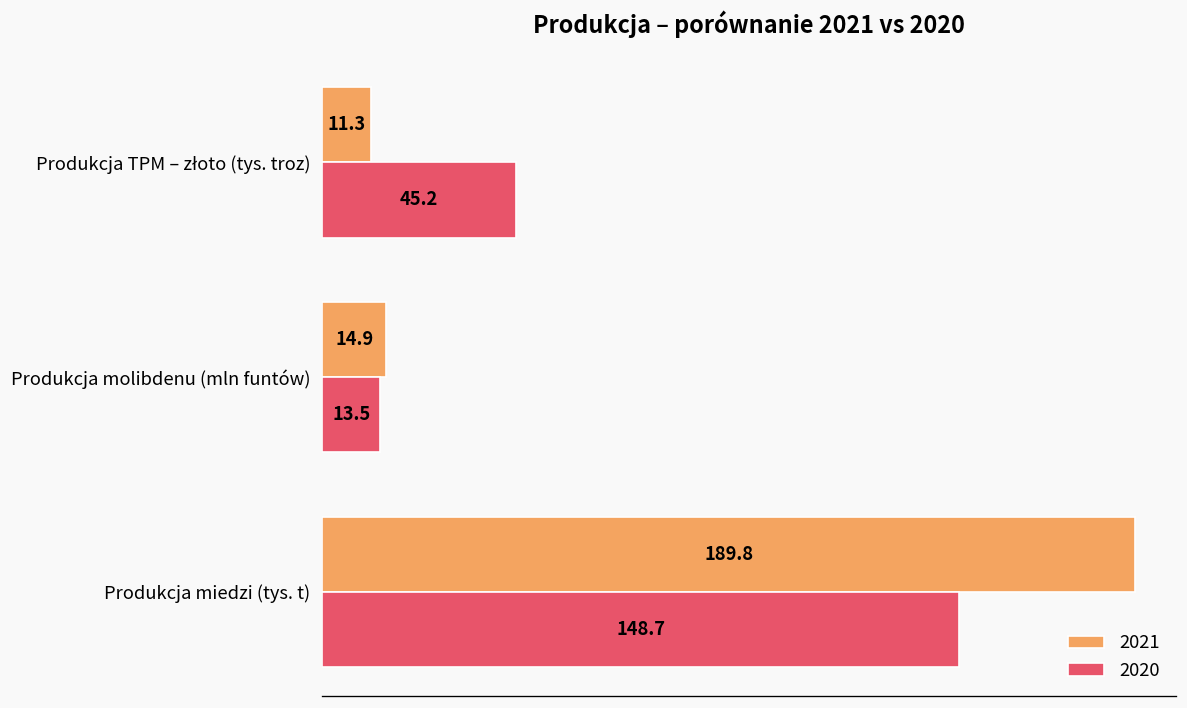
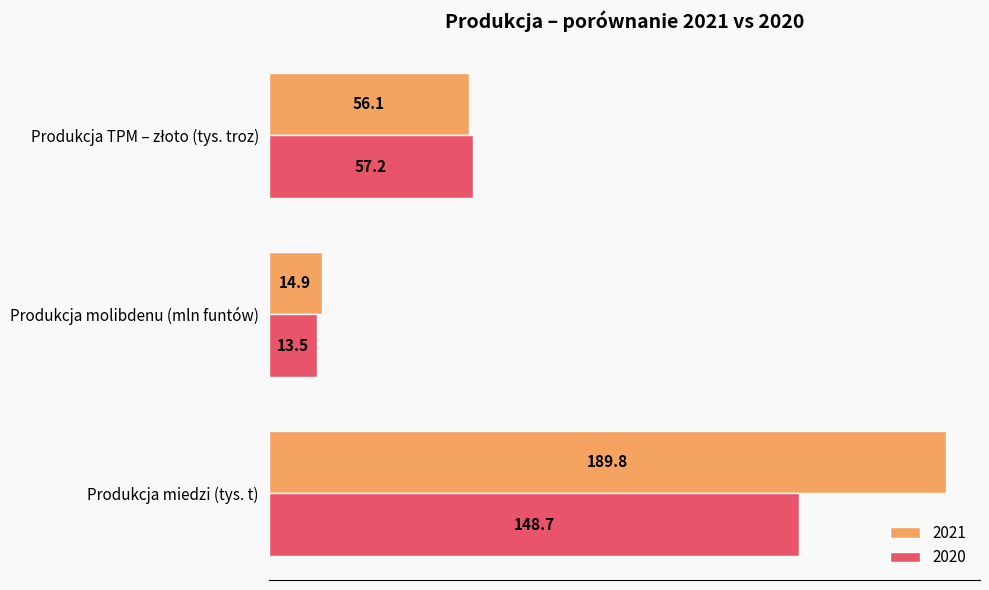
2021, Produkcja TPM – złoto (tys. troz): 11.3 -> 56.1
2020, Produkcja TPM – złoto (tys. troz): 45.2 -> 57.2
